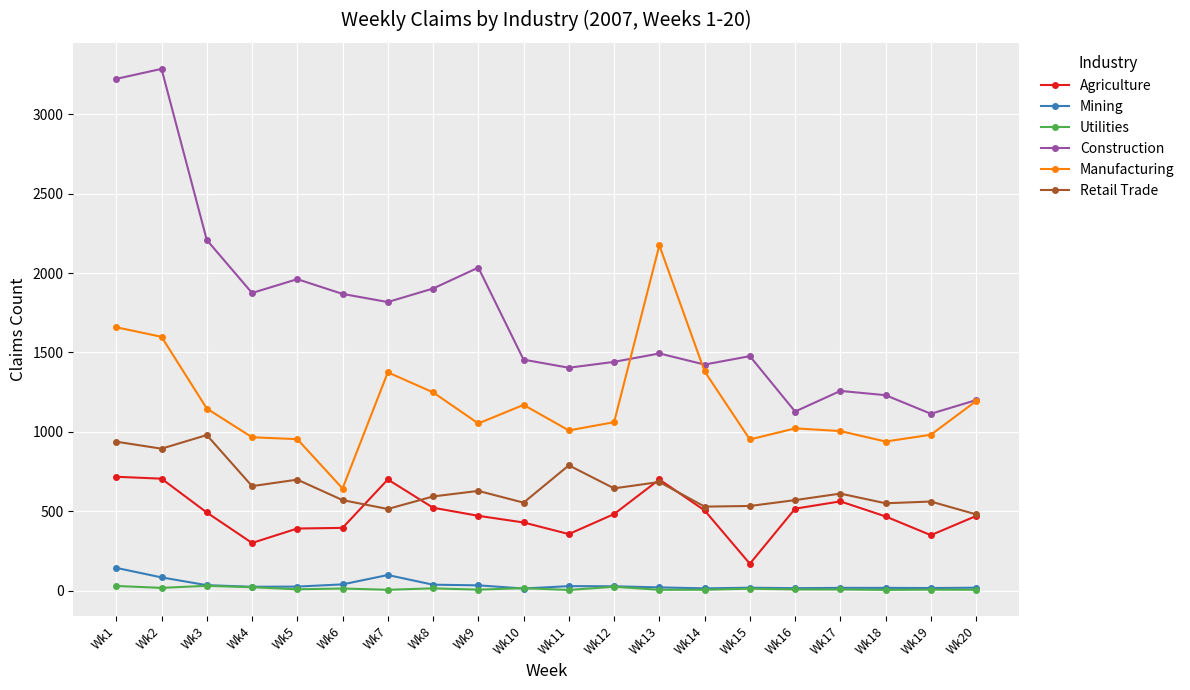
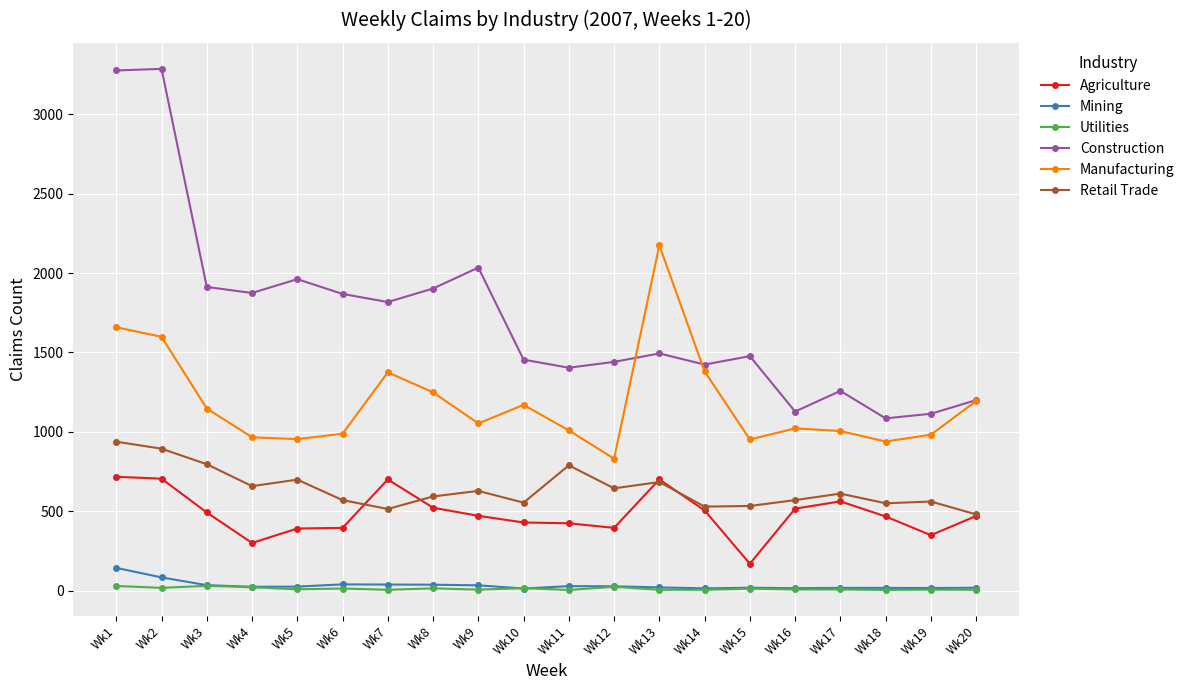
Construction, Wk1: 3220 -> 3280
Construction, Wk3: 2210 -> 1910
Retail Trade, Wk3: 980 -> 800
Manufacturing, Wk6: 640 -> 990
Mining, Wk7: 100 -> 40
Agriculture, Wk11: 360 -> 420
Agriculture, Wk12: 480 -> 400
Manufacturing, Wk12: 1060 -> 830
Construction, Wk18: 1230 -> 1090
